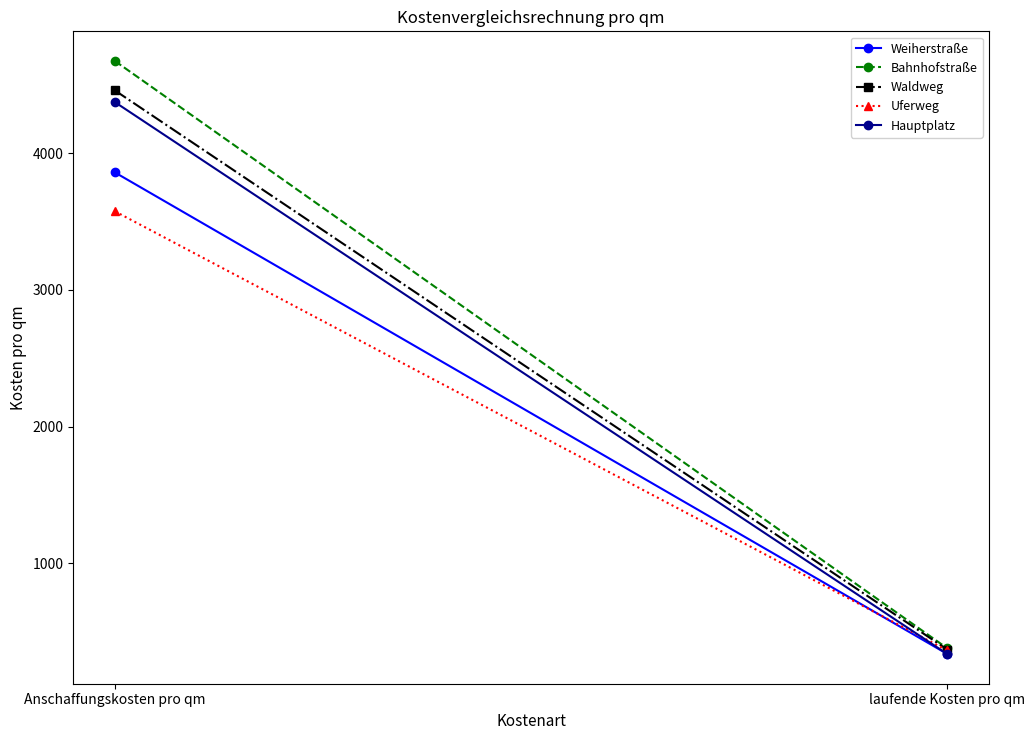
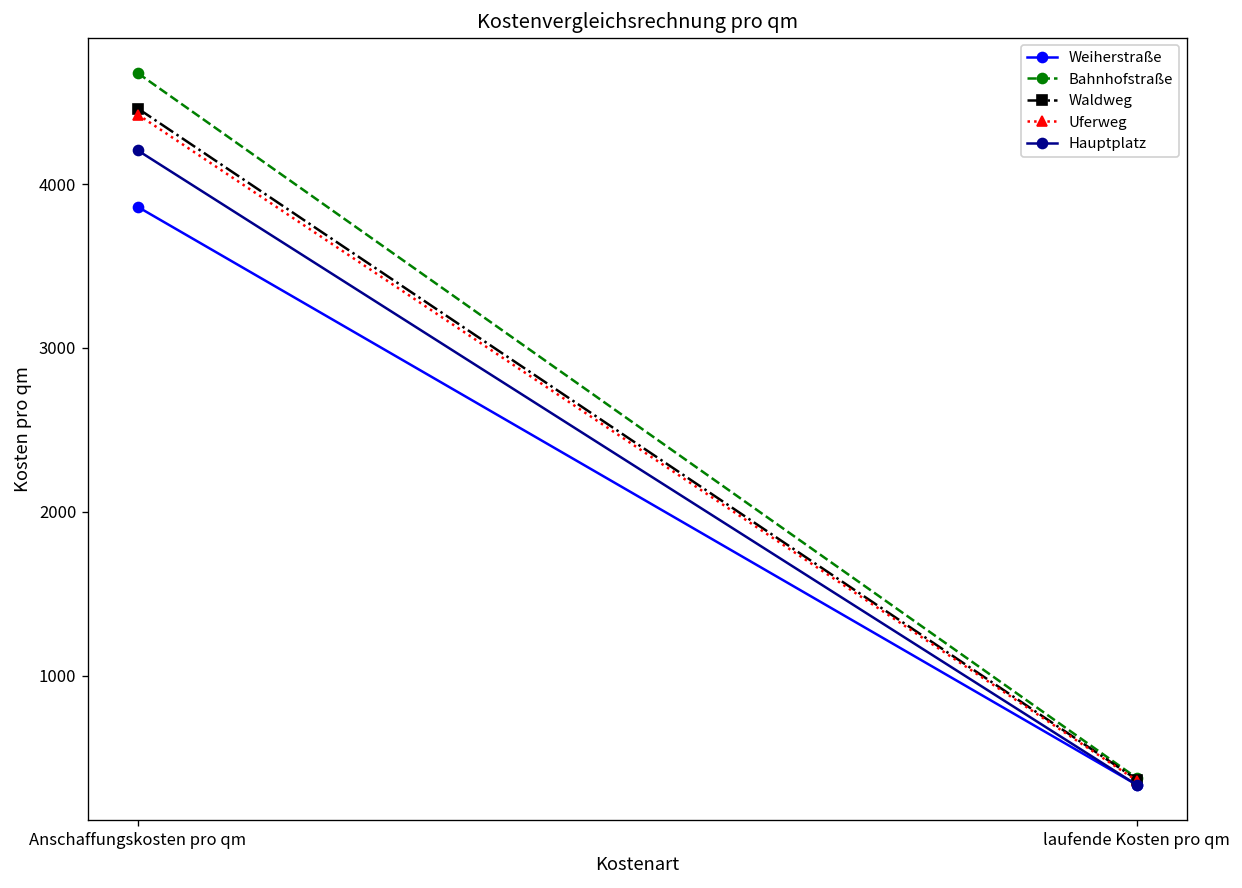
Uferweg, Anschaffungskosten pro qm: 3580 -> 4420
Hauptplatz, Anschaffungskosten pro qm: 4380 -> 4200
